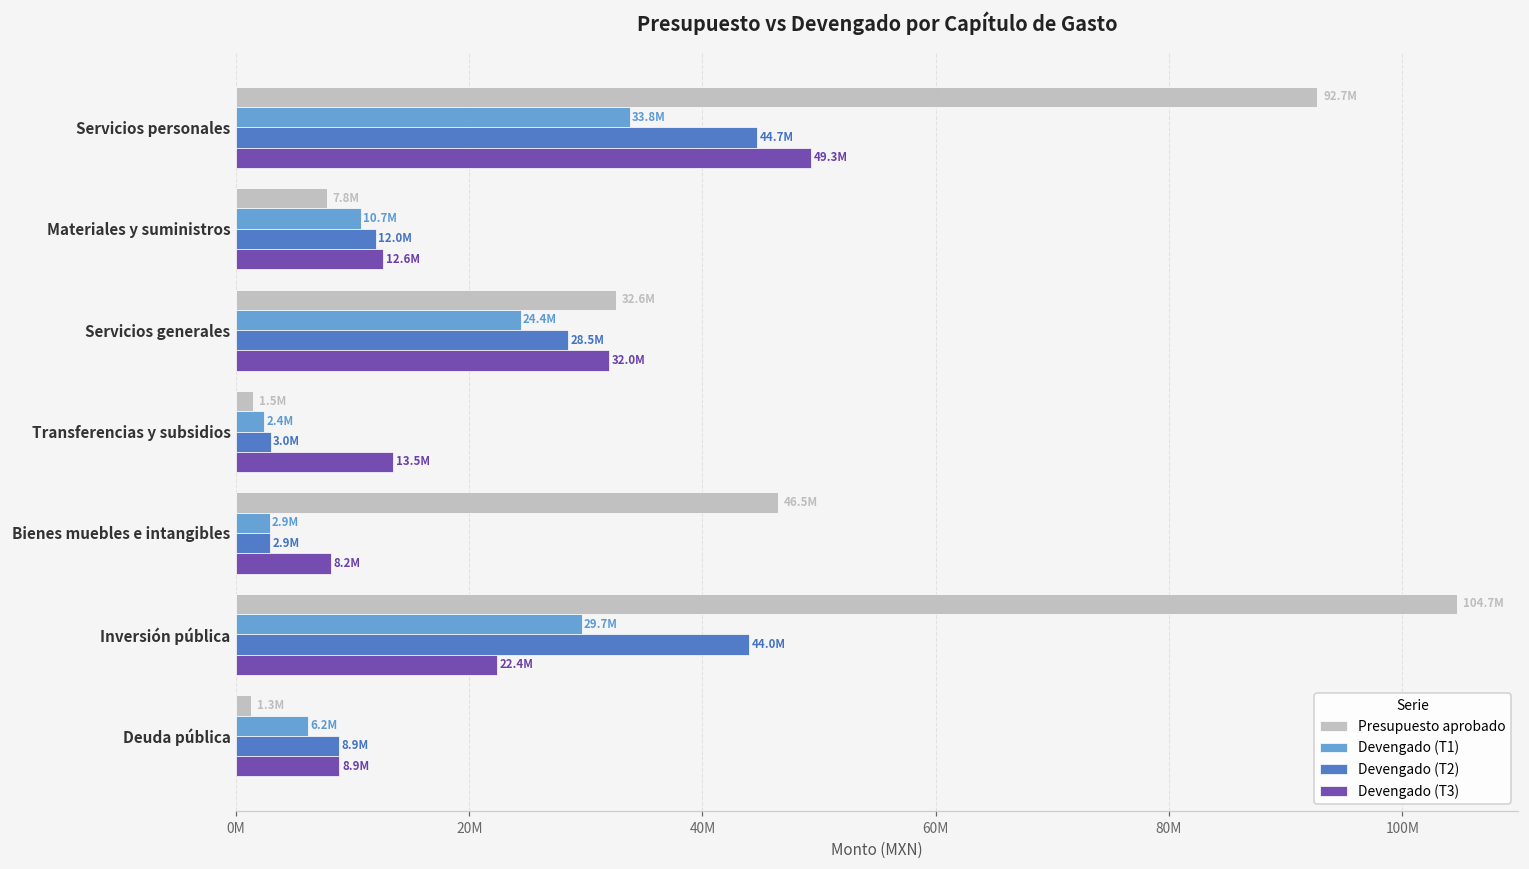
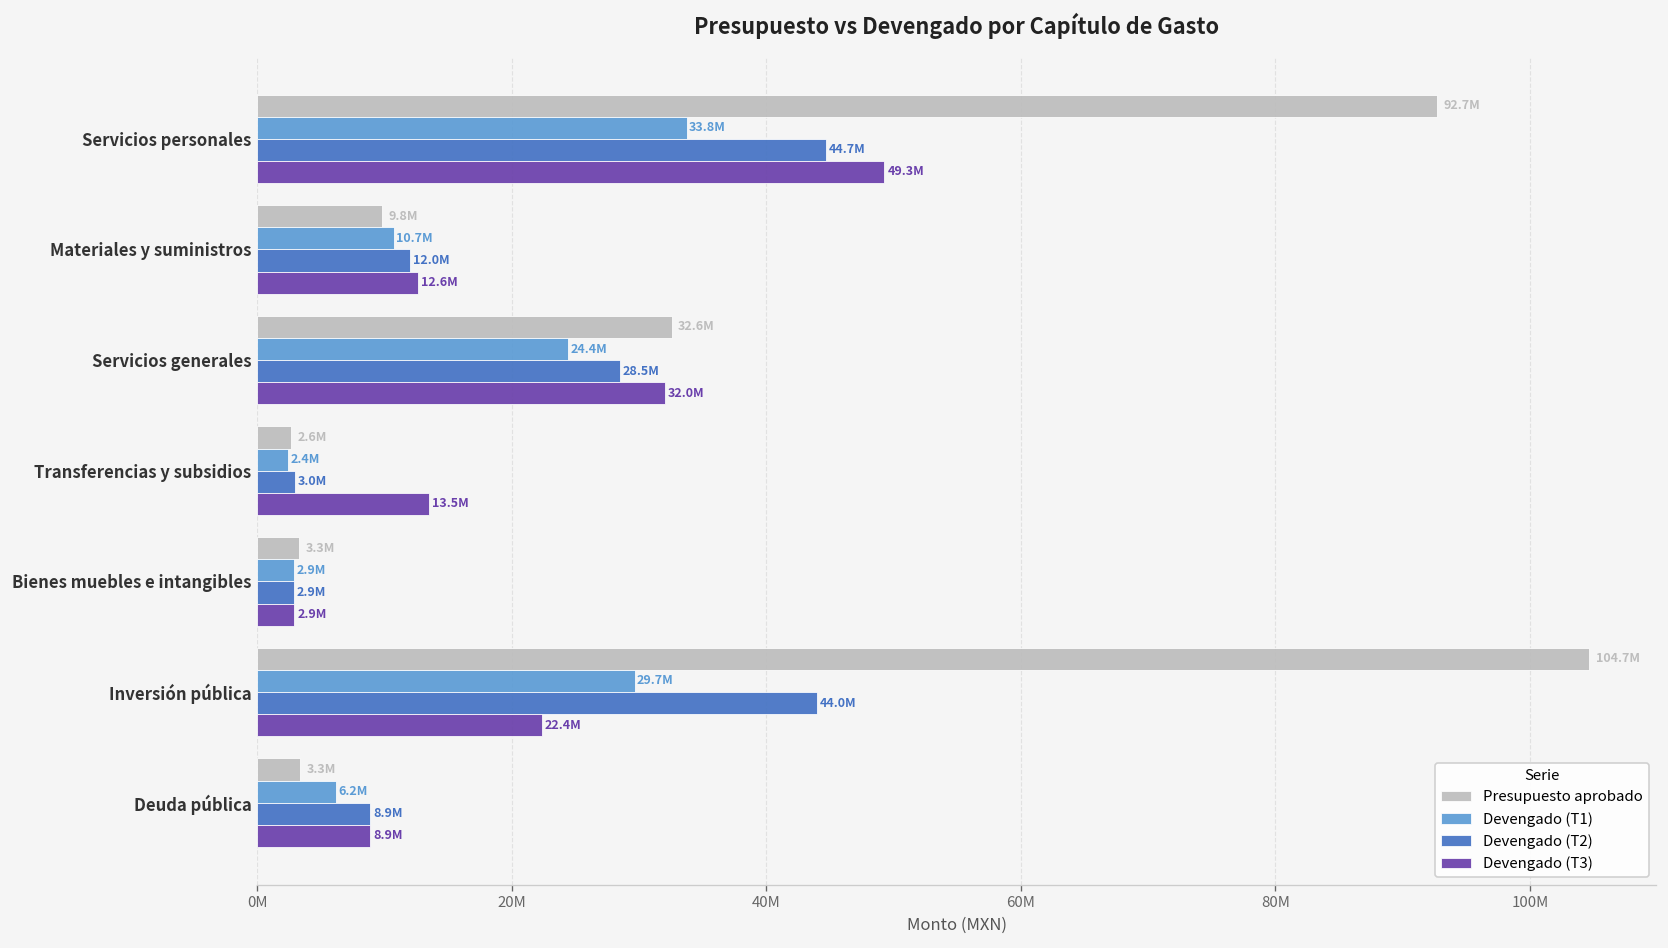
Presupuesto aprobado, Materiales y suministros: 7.8M -> 9.8M
Presupuesto aprobado, Transferencias y subsidios: 1.5M -> 2.6M
Presupuesto aprobado, Bienes muebles e intangibles: 46.5M -> 3.3M
Devengado (T3), Bienes muebles e intangibles: 8.2M -> 2.9M
Presupuesto aprobado, Deuda pública: 1.3M -> 3.3M
